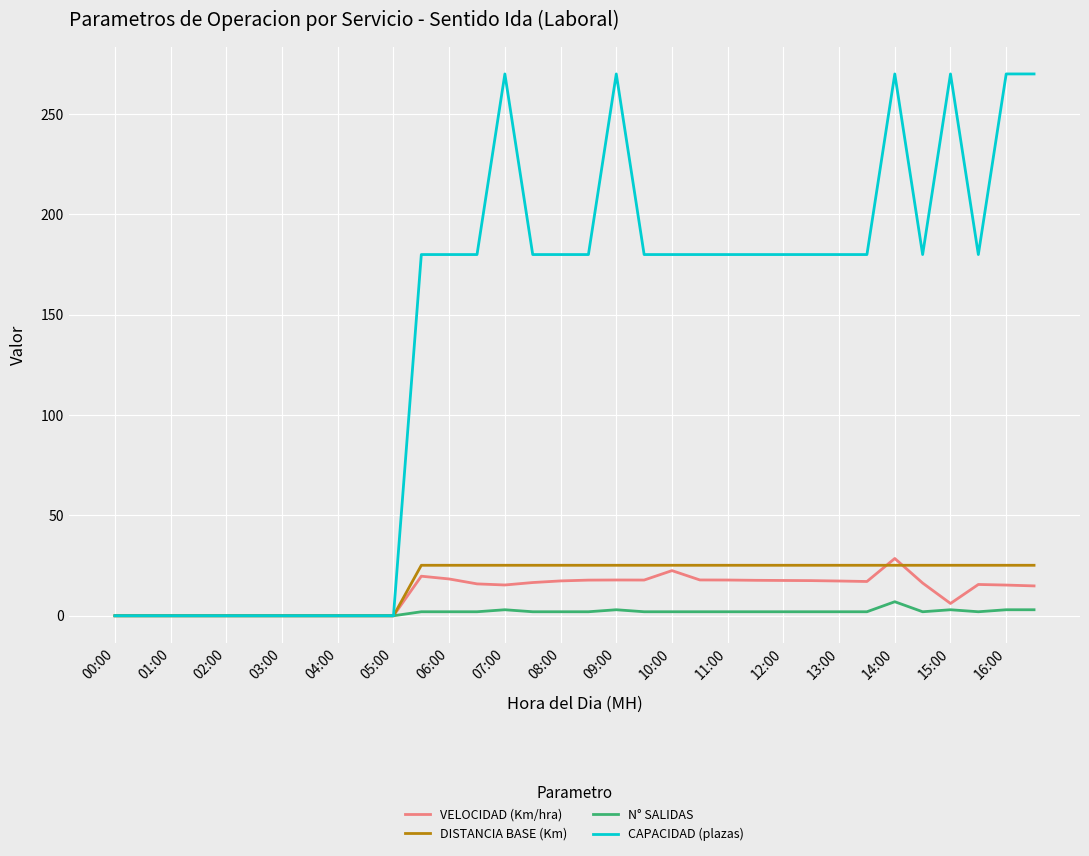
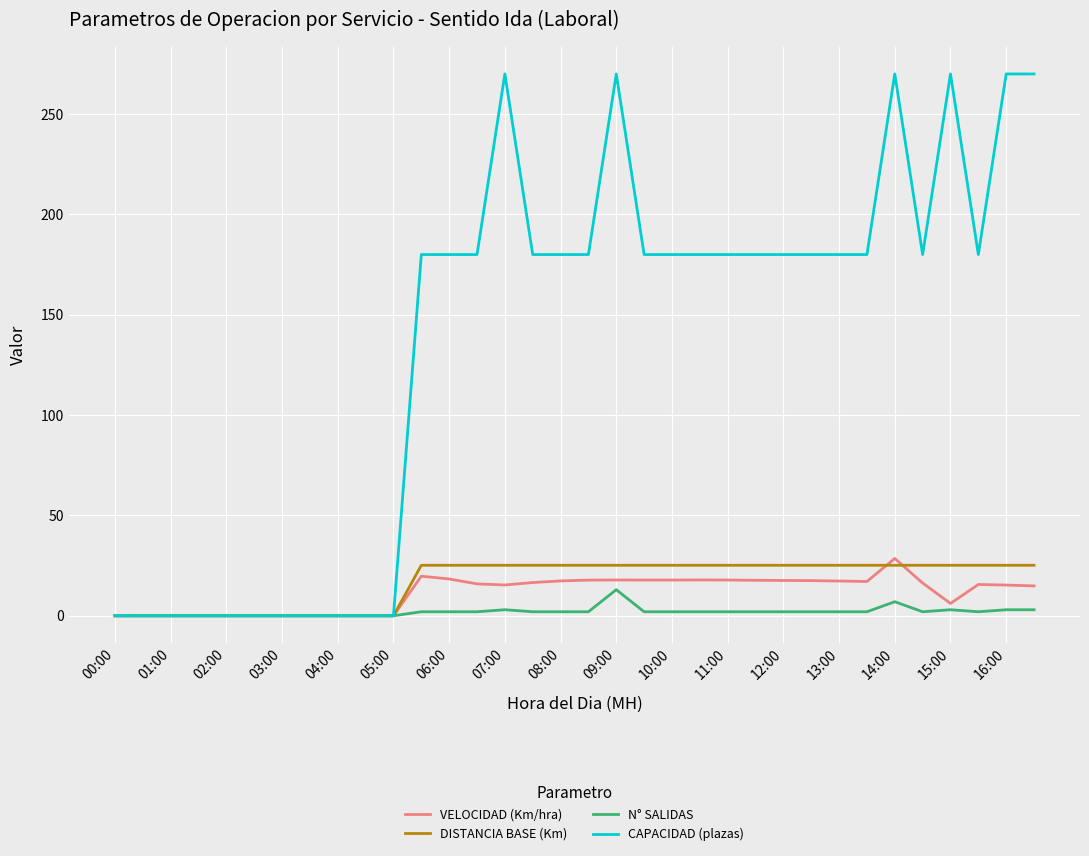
N° SALIDAS, 09:00: 3 -> 13
VELOCIDAD (Km/hra), 10:00: 23 -> 18
